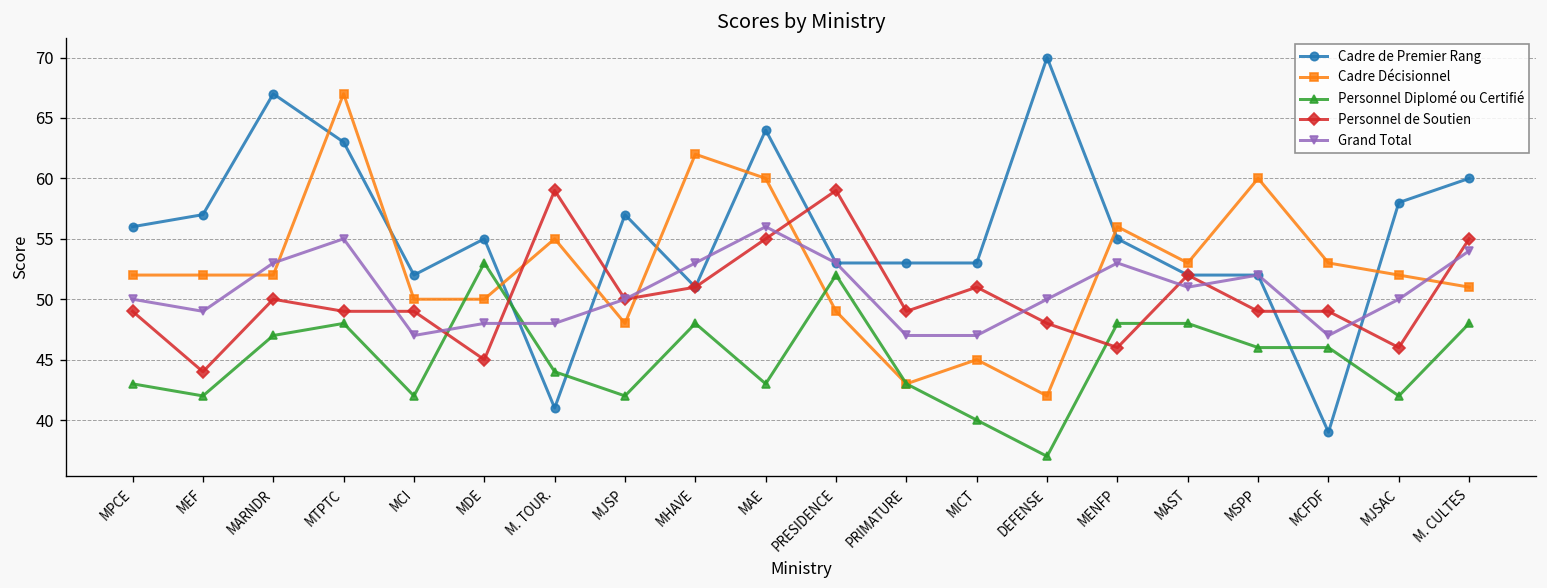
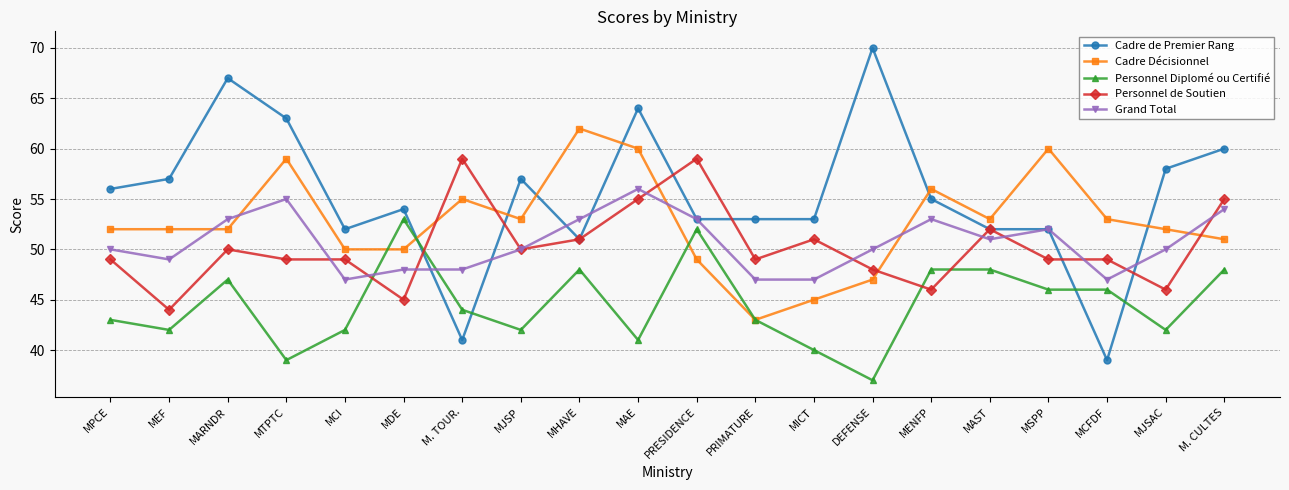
Cadre Décisionnel, MTPTC: 67 -> 59
Personnel Diplomé ou Certifié, MTPTC: 48 -> 39
Cadre de Premier Rang, MDE: 55 -> 54
Cadre Décisionnel, MJSP: 48 -> 53
Personnel Diplomé ou Certifié, MAE: 43 -> 41
Cadre Décisionnel, DEFENSE: 42 -> 47
